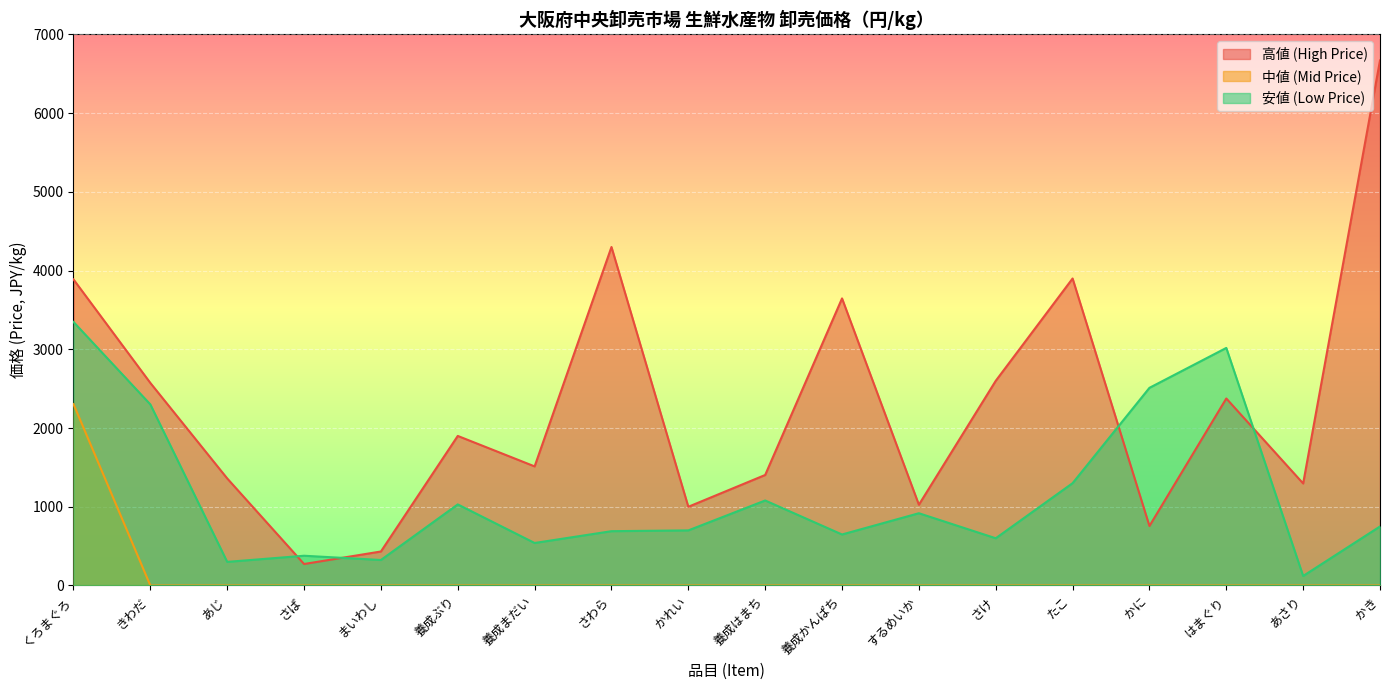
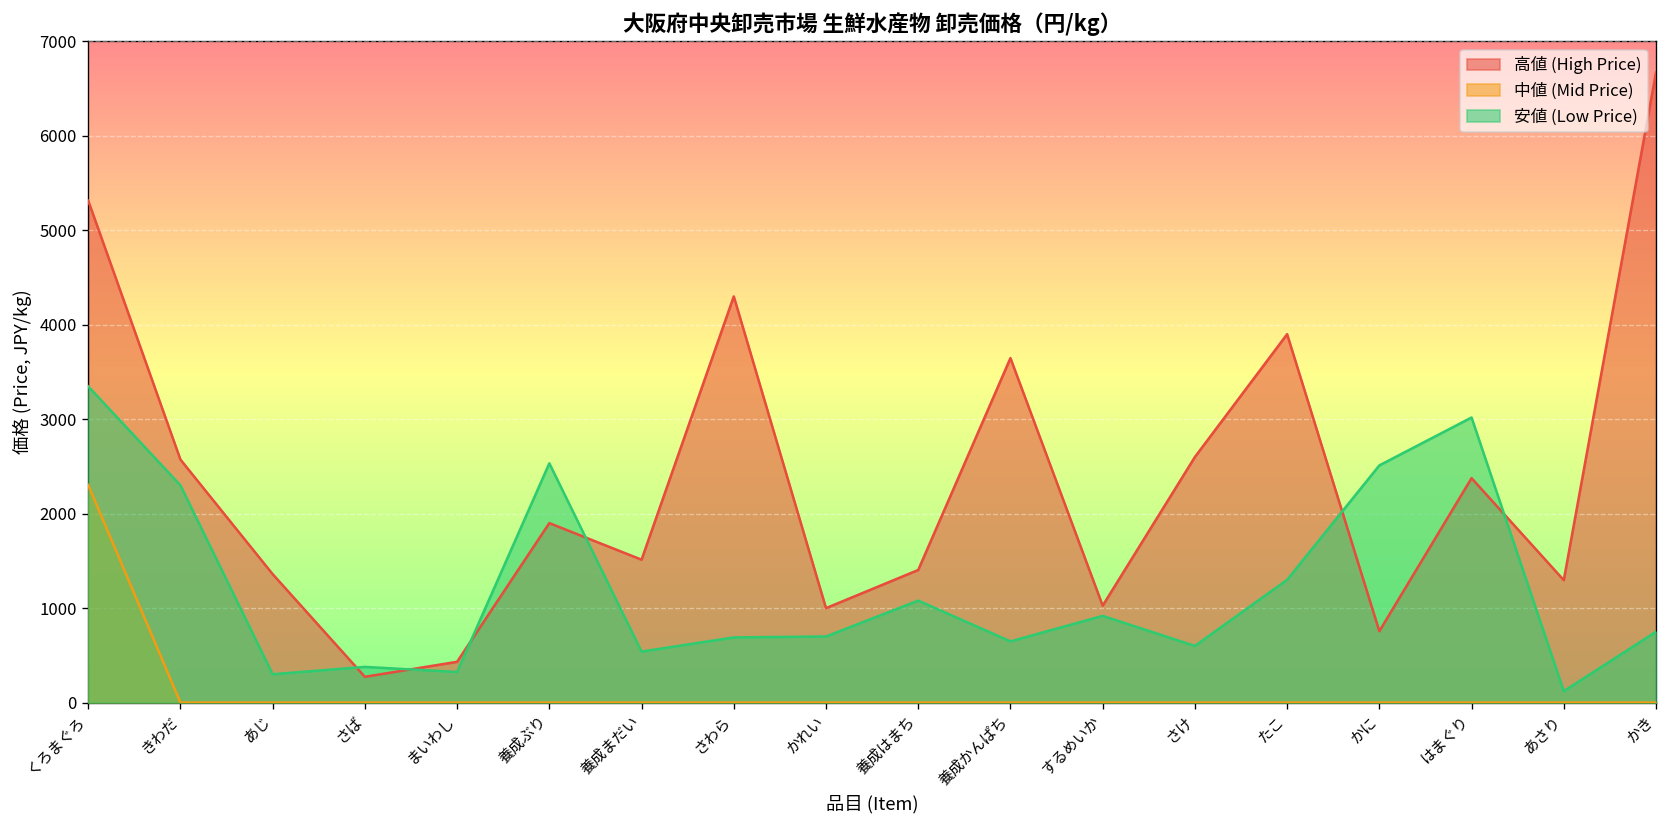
高値 (High Price), くろまぐろ: 3900 -> 5300
安値 (Low Price), 養成ぶり: 1000 -> 2500
